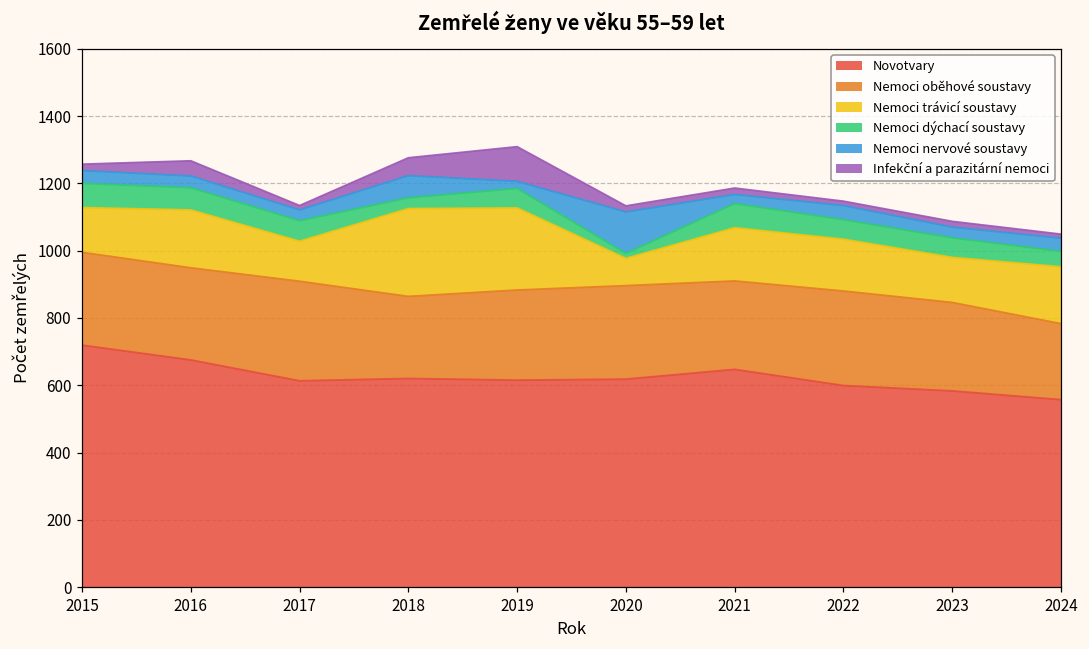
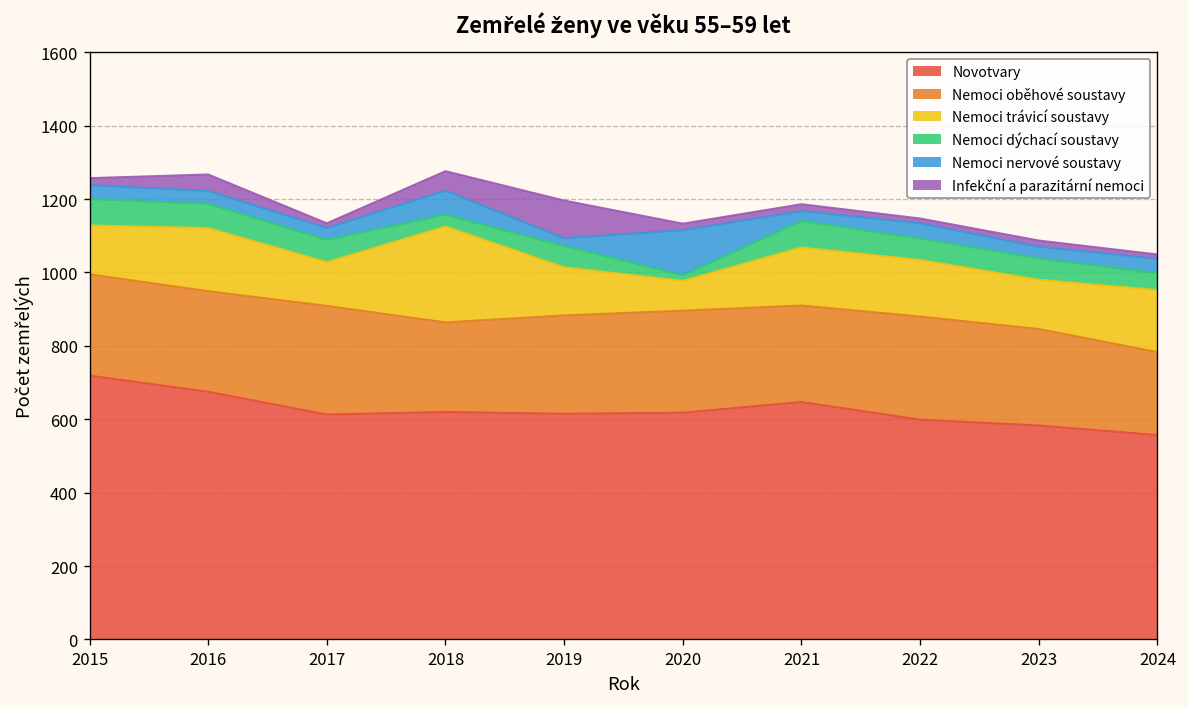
Nemoci trávicí soustavy, 2019: 240 -> 130
